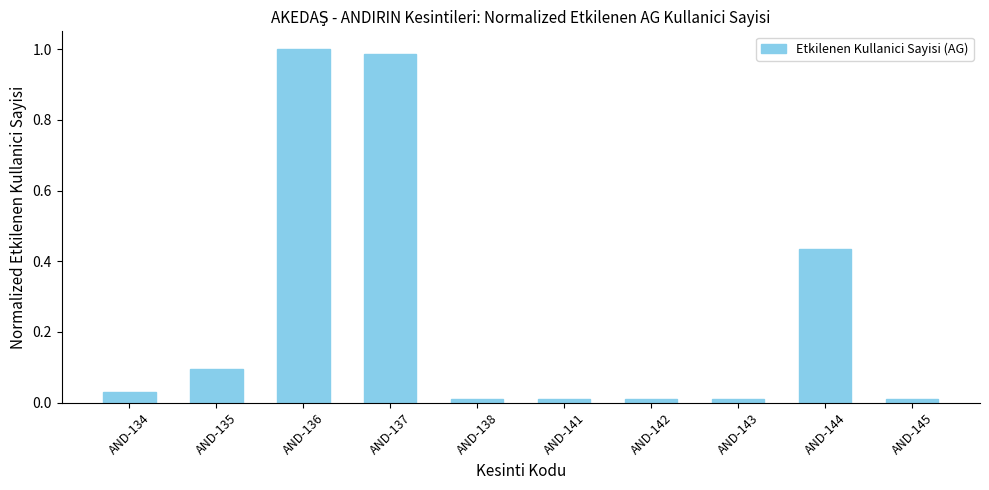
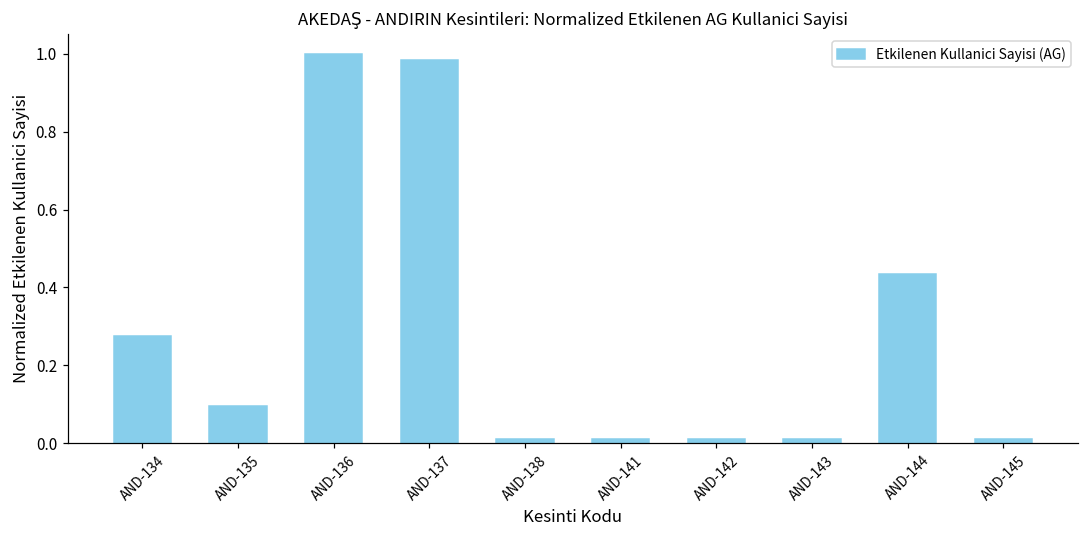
AND-134: 0.03 -> 0.27
